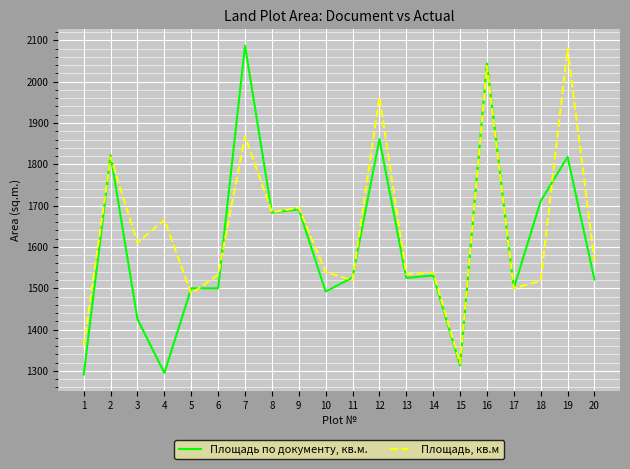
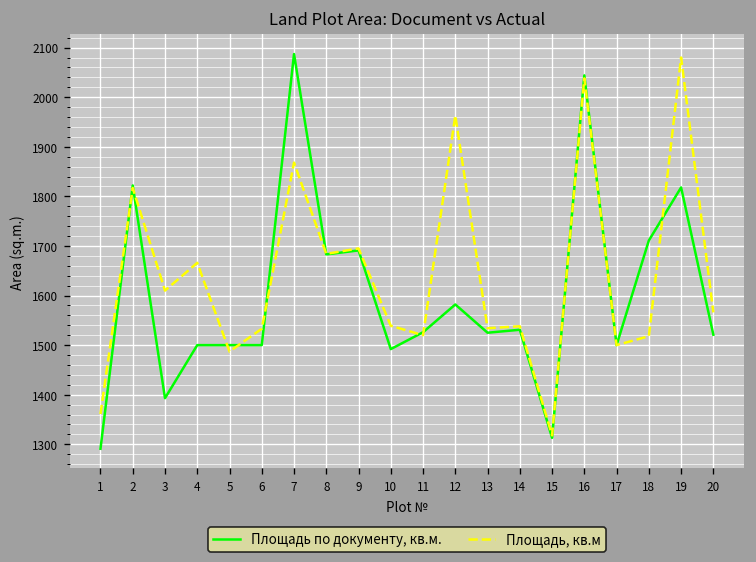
Площадь по документу, кв.м., 3: 1430 -> 1390
Площадь по документу, кв.м., 4: 1300 -> 1500
Площадь по документу, кв.м., 12: 1860 -> 1580
